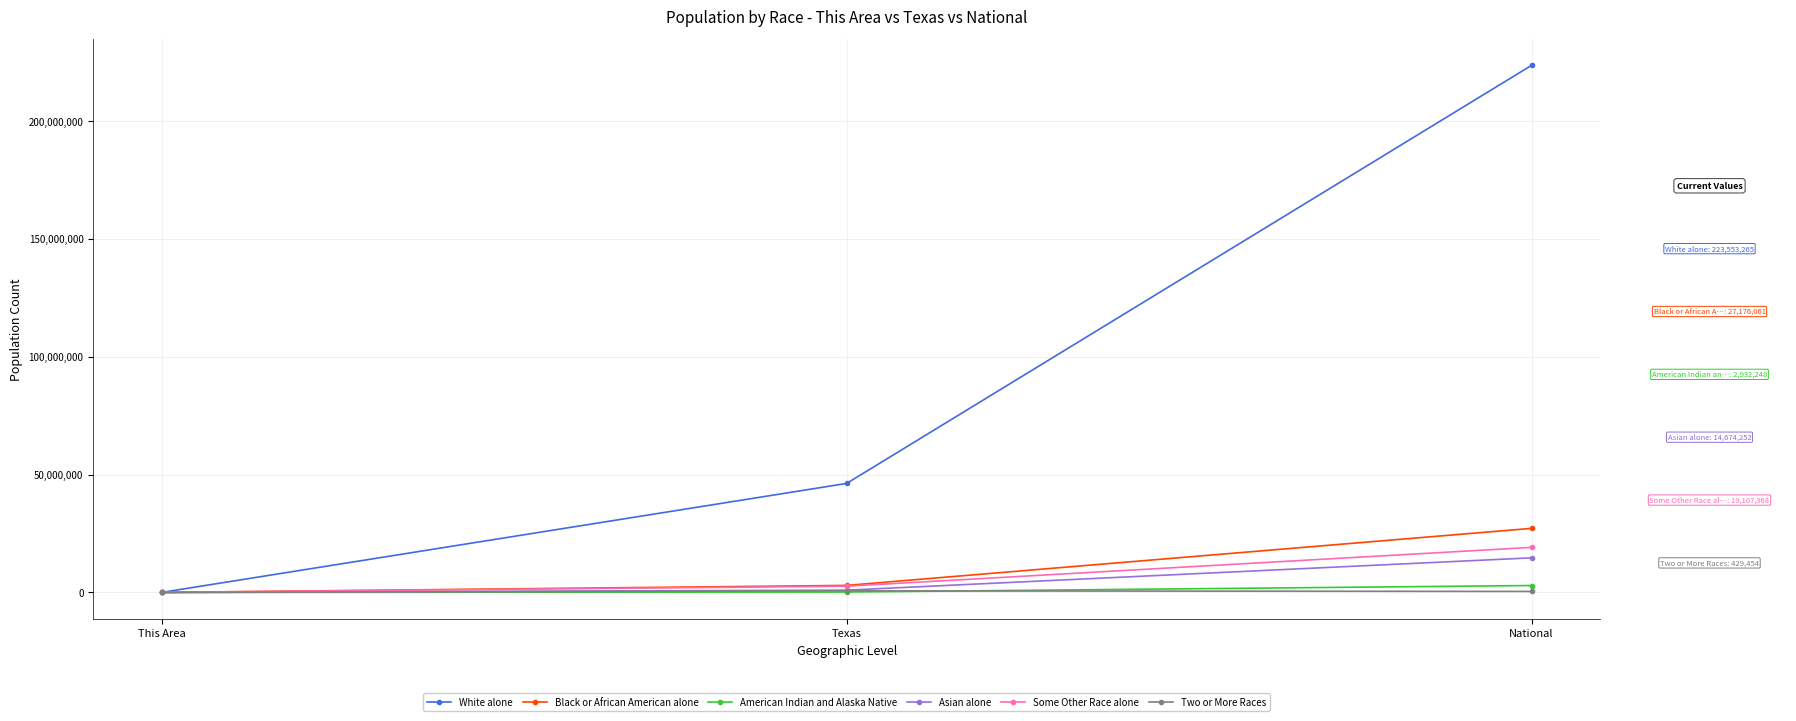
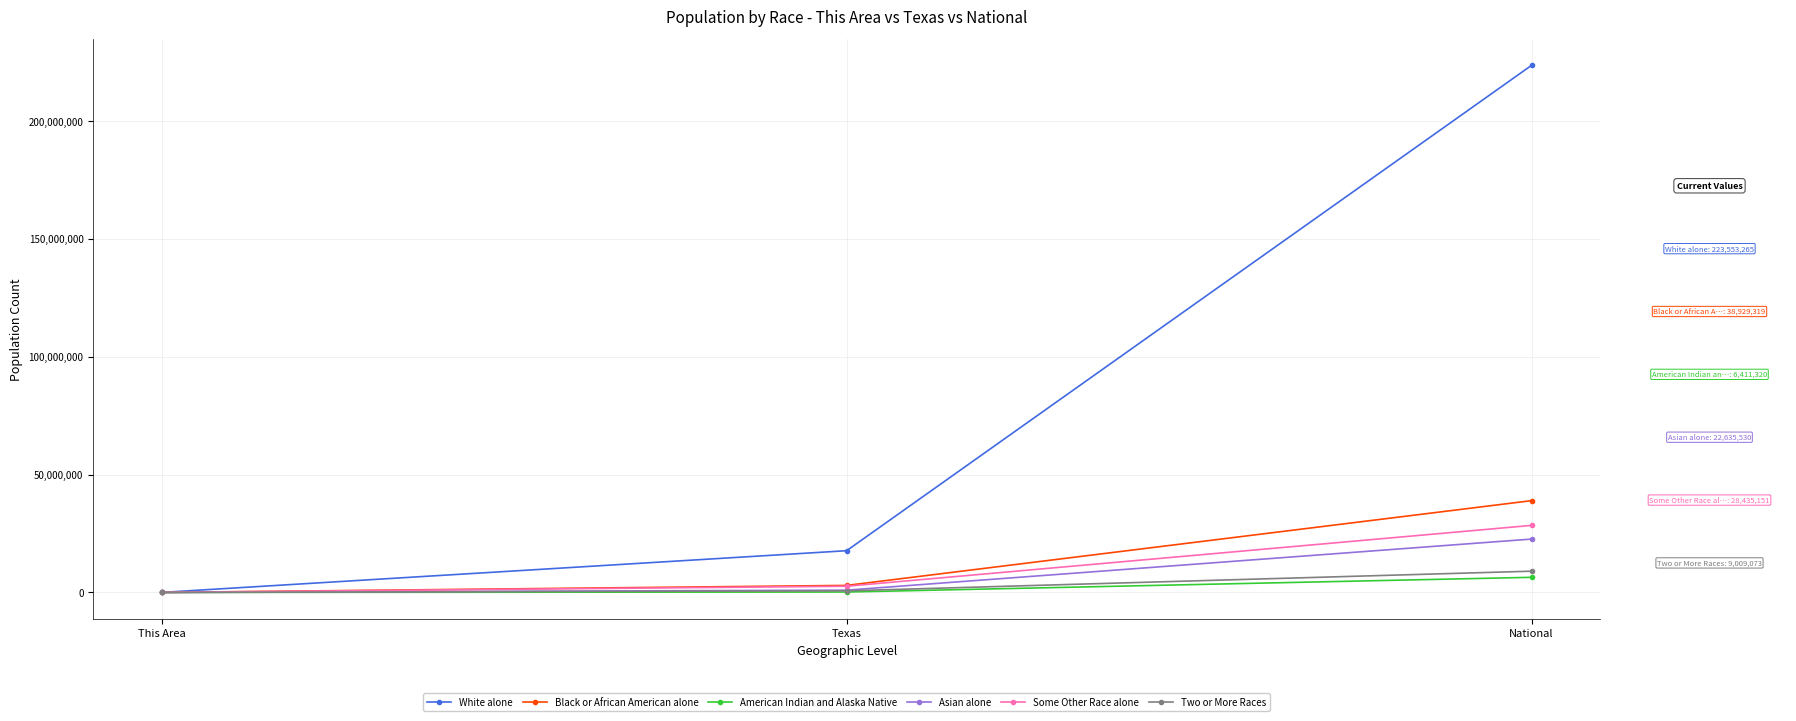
White alone, Texas: 46,000,000 -> 18,000,000
Black or African American alone, National: 27,176,061 -> 38,929,319
American Indian and Alaska Native, National: 2,932,248 -> 6,411,320
Asian alone, National: 14,674,252 -> 22,635,530
Some Other Race alone, National: 19,107,368 -> 28,435,151
Two or More Races, National: 429,454 -> 9,009,073
